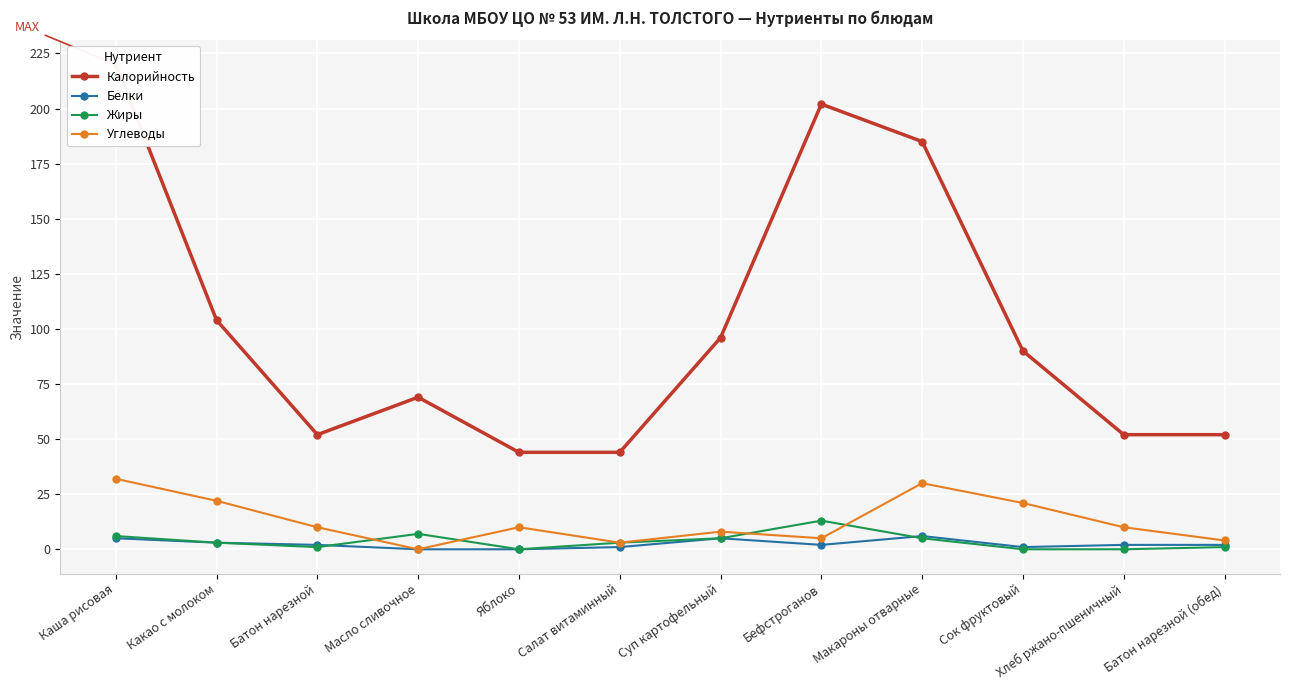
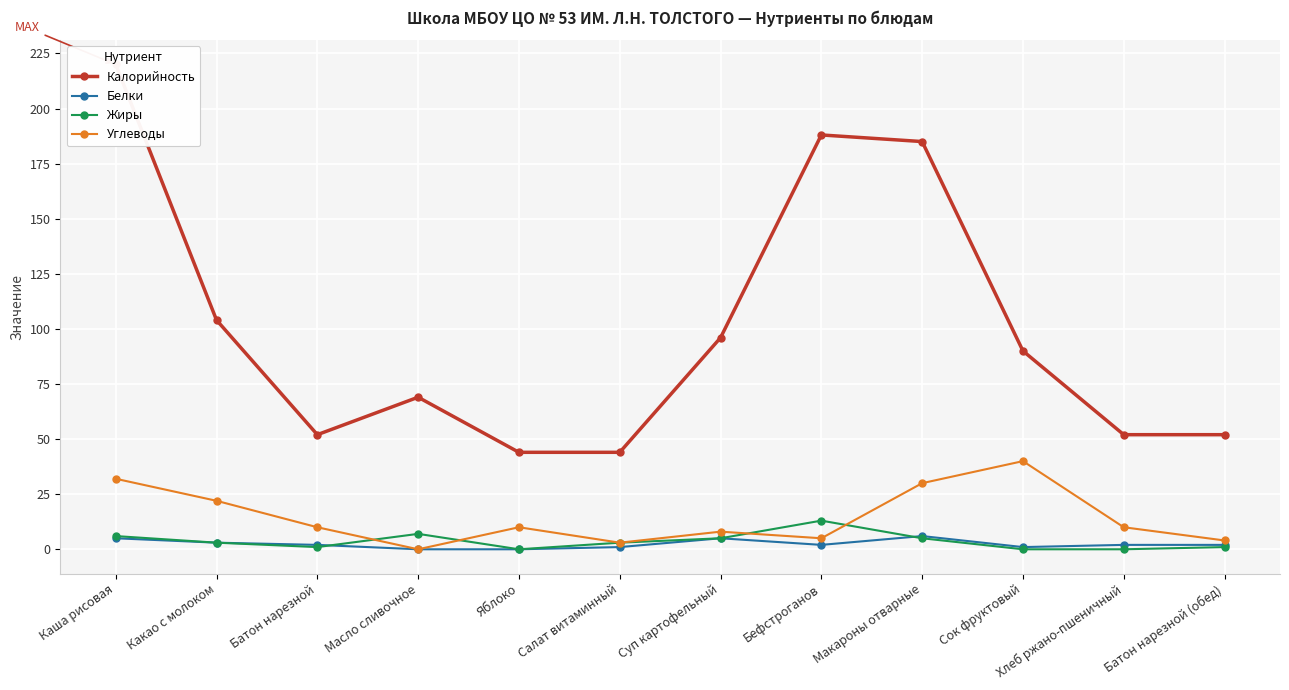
Калорийность, Бефстроганов: 202 -> 188
Углеводы, Сок фруктовый: 21 -> 40
